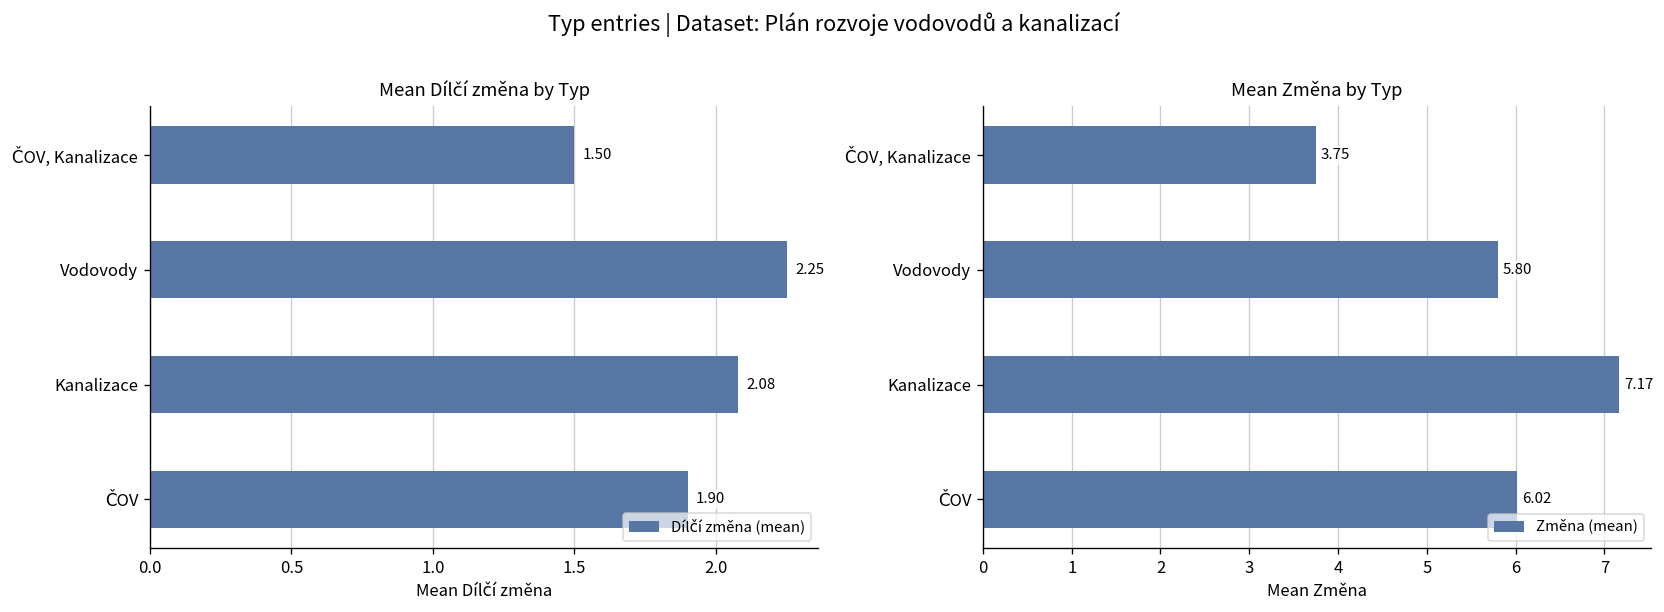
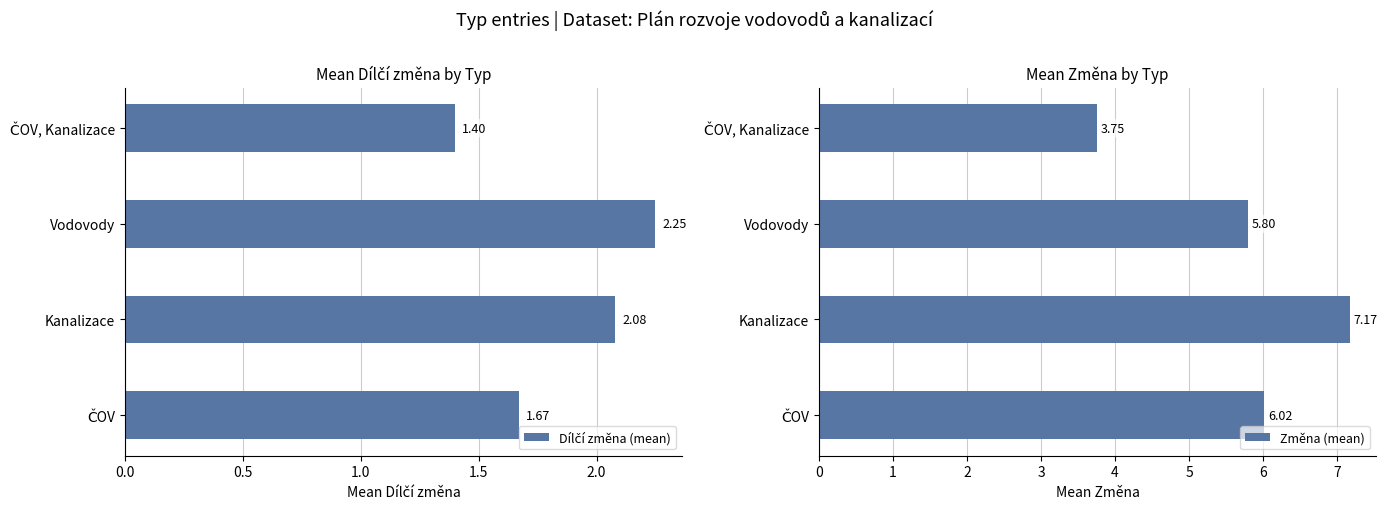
Mean Dílčí změna by Typ, ČOV, Kanalizace: 1.50 -> 1.40
Mean Dílčí změna by Typ, ČOV: 1.90 -> 1.67
